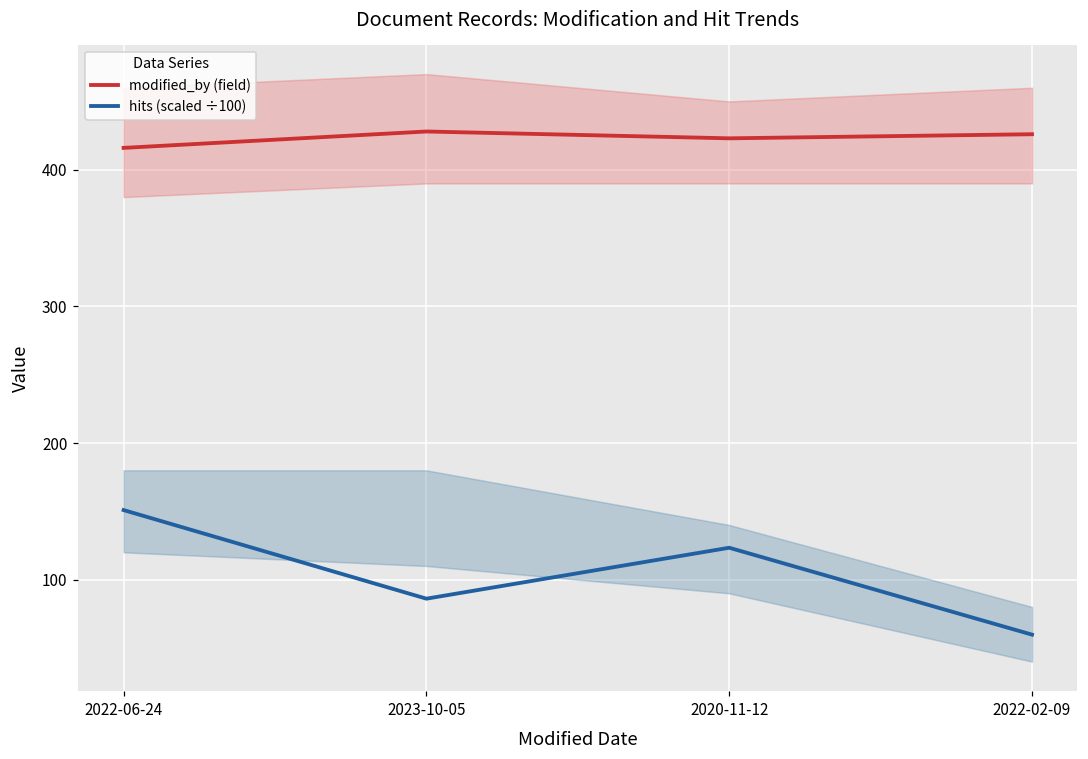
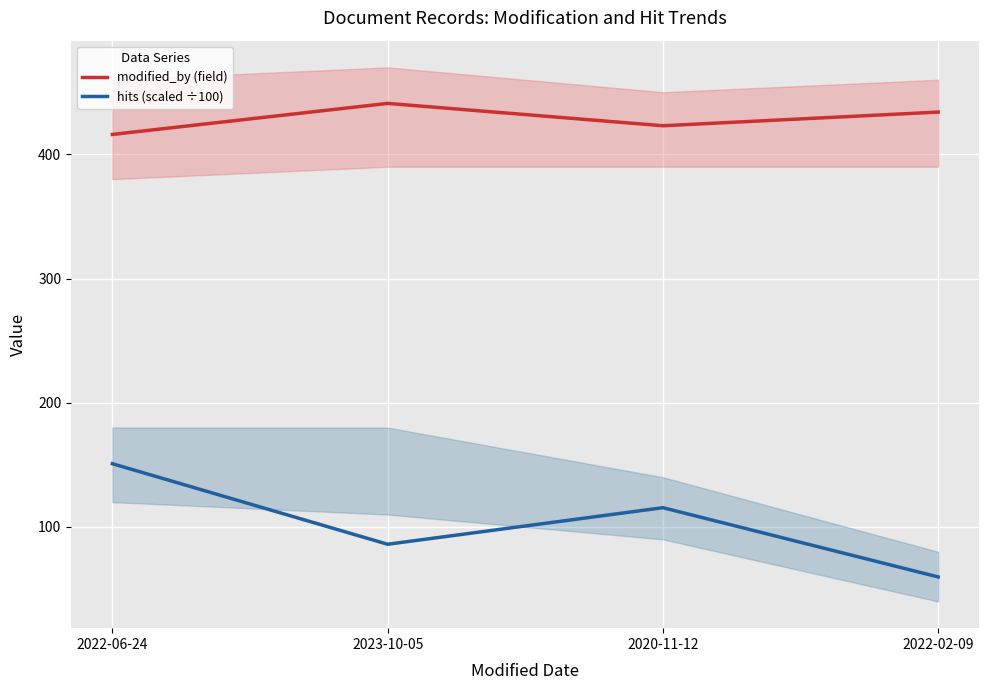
modified_by (field), 2023-10-05: 428 -> 441
hits (scaled ÷100), 2020-11-12: 123 -> 115
modified_by (field), 2022-02-09: 426 -> 434
